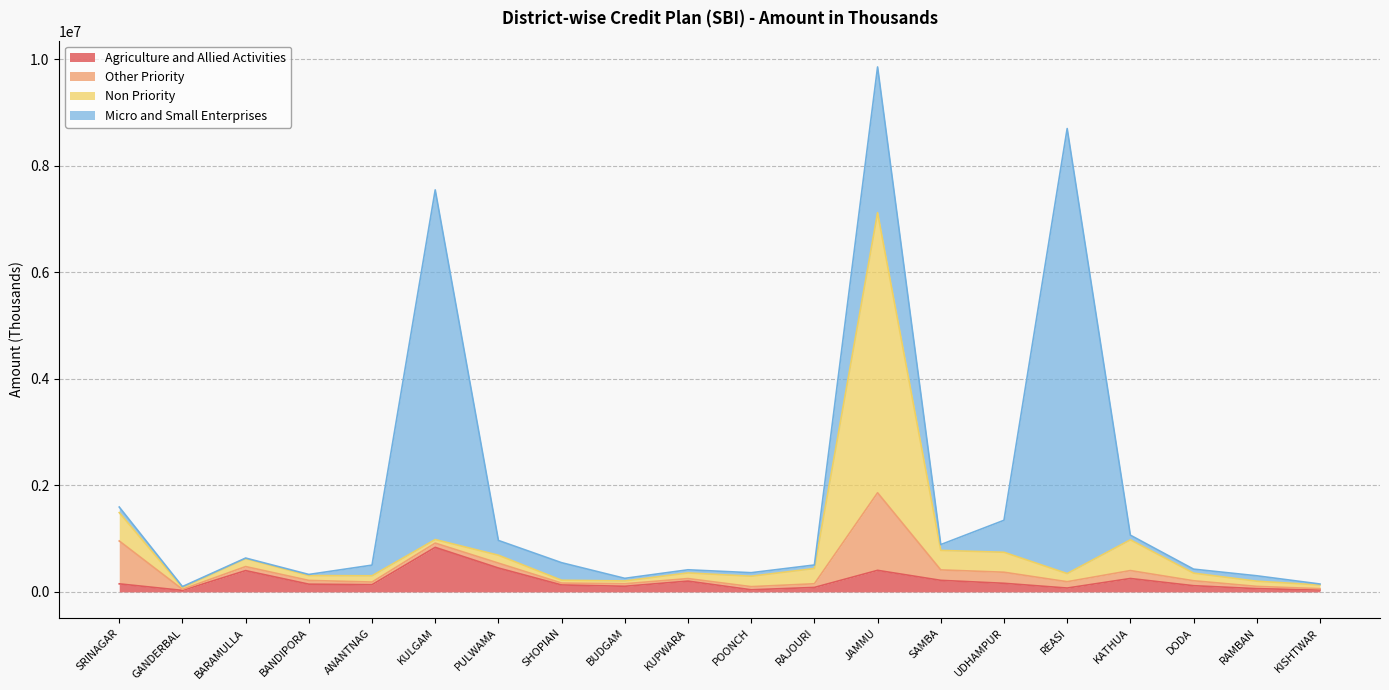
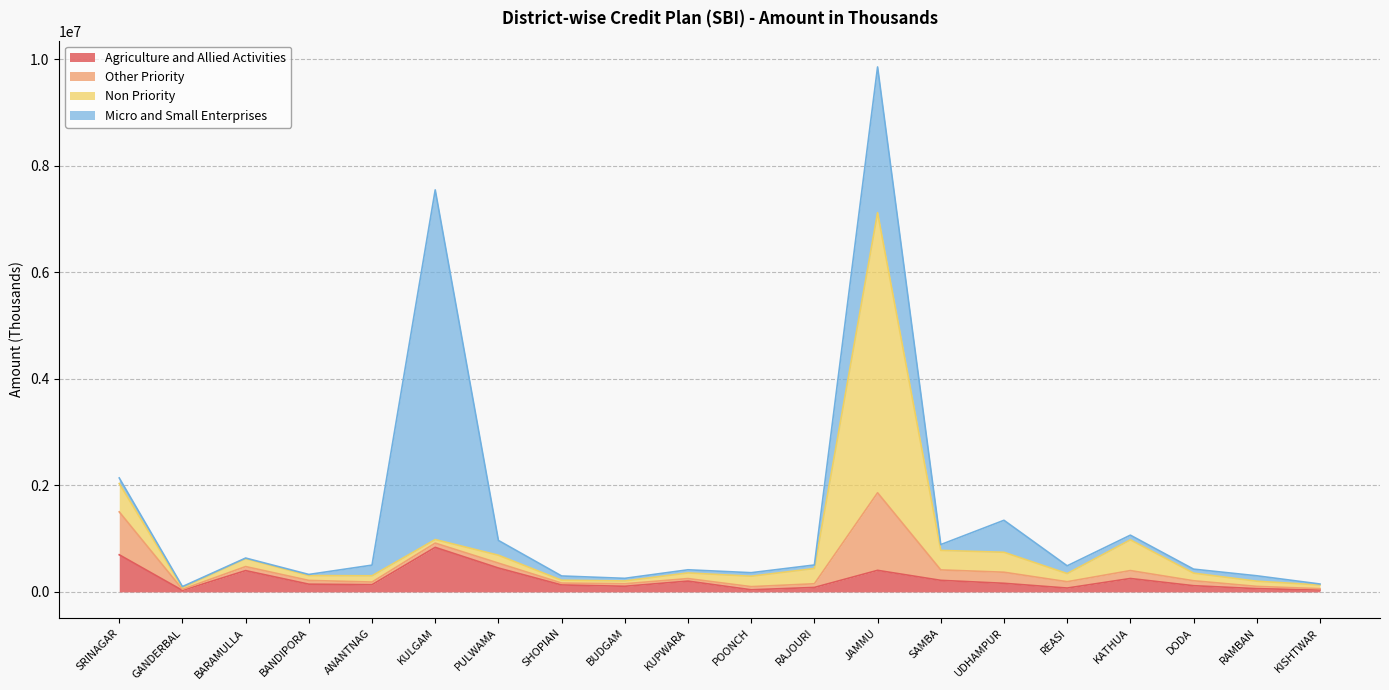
Agriculture and Allied Activities, SRINAGAR: 200000 -> 700000
Micro and Small Enterprises, SHOPIAN: 300000 -> 100000
Micro and Small Enterprises, REASI: 8400000 -> 100000
